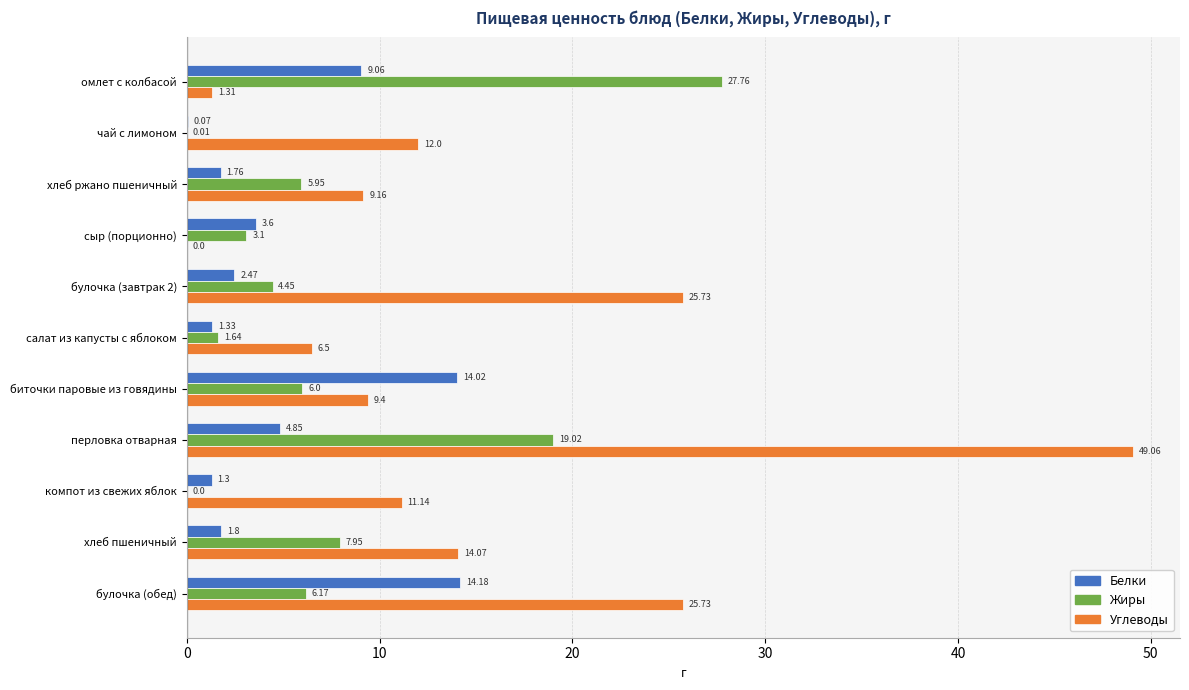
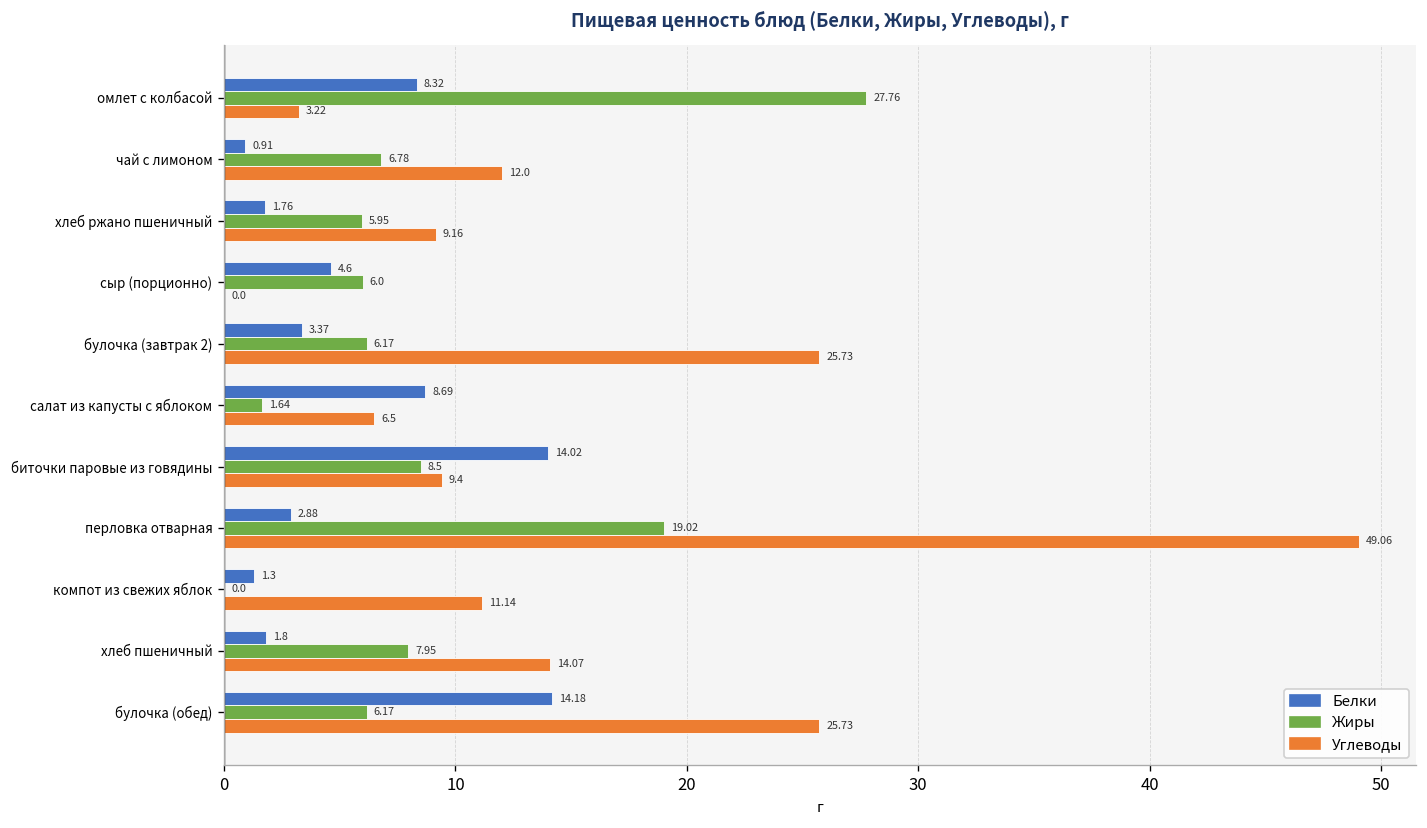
Белки, омлет с колбасой: 9.06 -> 8.32
Углеводы, омлет с колбасой: 1.31 -> 3.22
Белки, чай с лимоном: 0.07 -> 0.91
Жиры, чай с лимоном: 0.01 -> 6.78
Белки, сыр (порционно): 3.6 -> 4.6
Жиры, сыр (порционно): 3.1 -> 6.0
Белки, булочка (завтрак 2): 2.47 -> 3.37
Жиры, булочка (завтрак 2): 4.45 -> 6.17
Белки, салат из капусты с яблоком: 1.33 -> 8.69
Жиры, биточки паровые из говядины: 6.0 -> 8.5
Белки, перловка отварная: 4.85 -> 2.88
